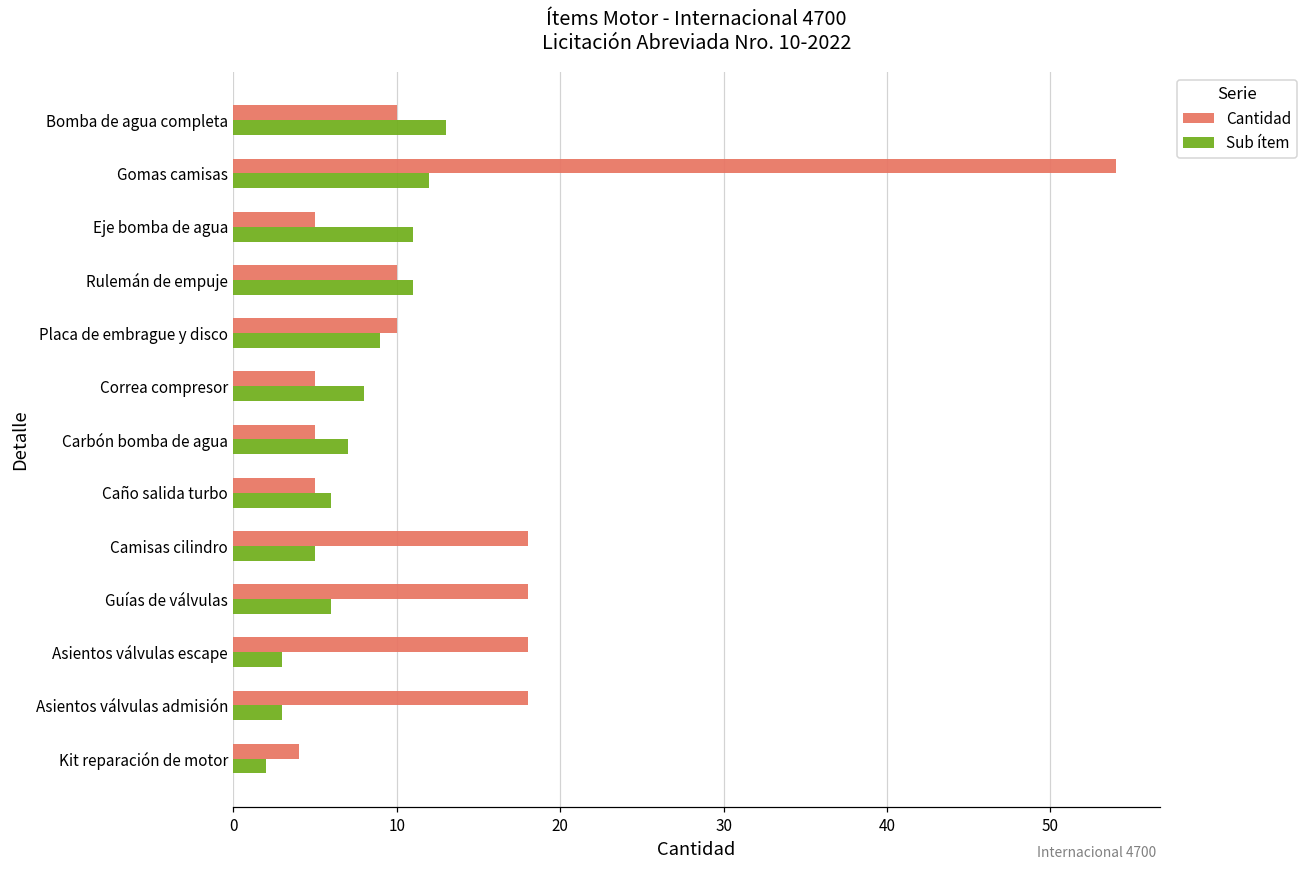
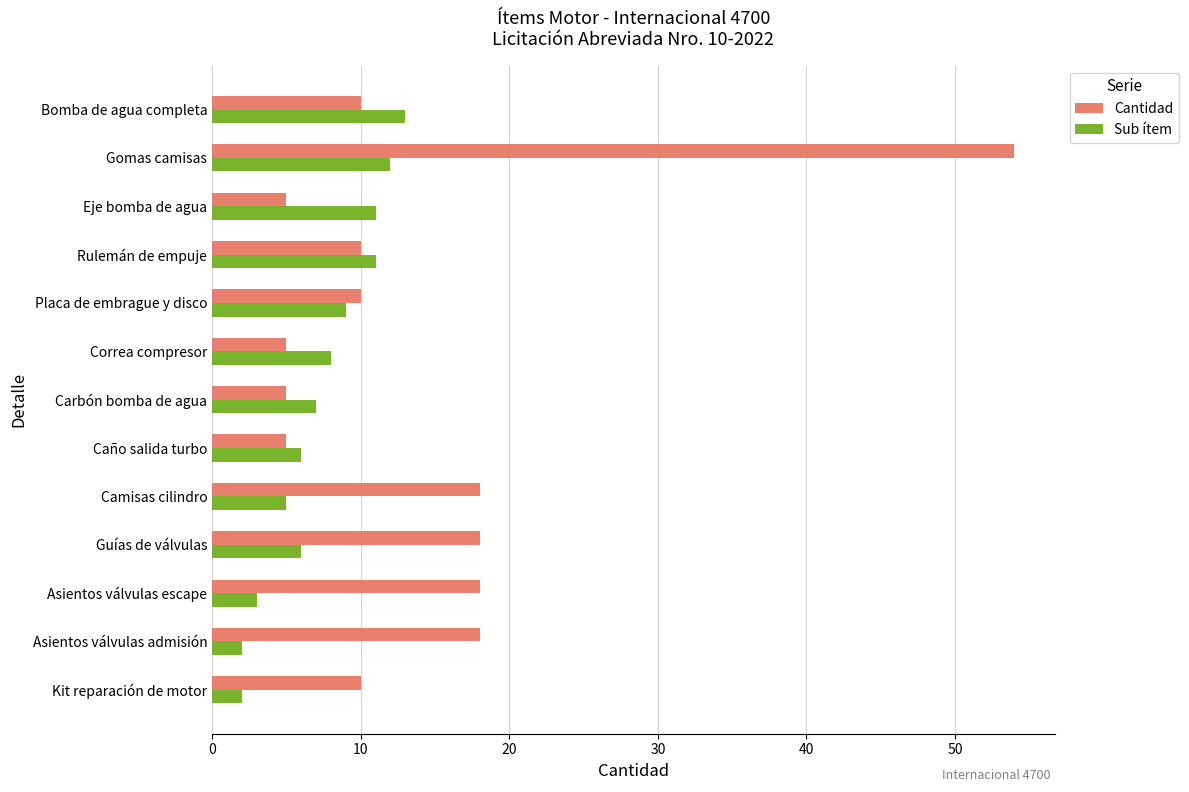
Sub ítem, Asientos válvulas admisión: 3 -> 2
Cantidad, Kit reparación de motor: 4 -> 10
